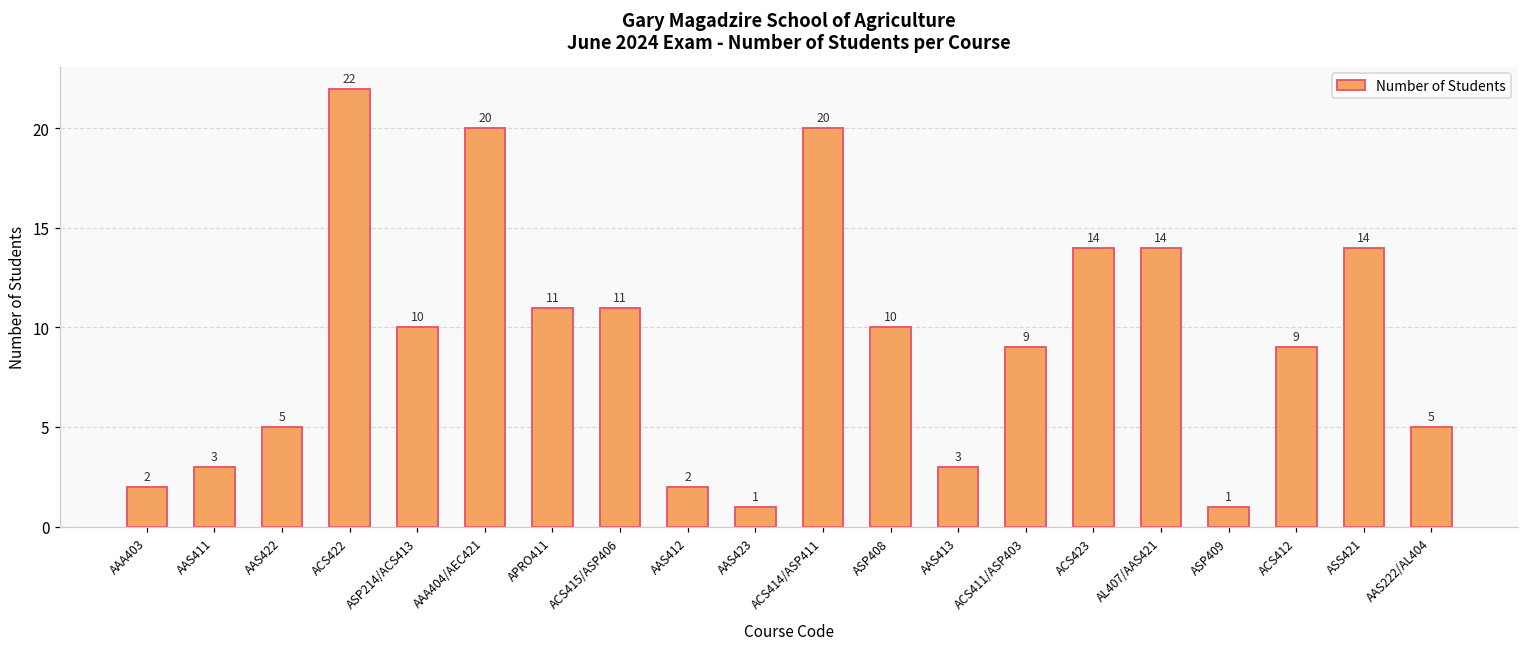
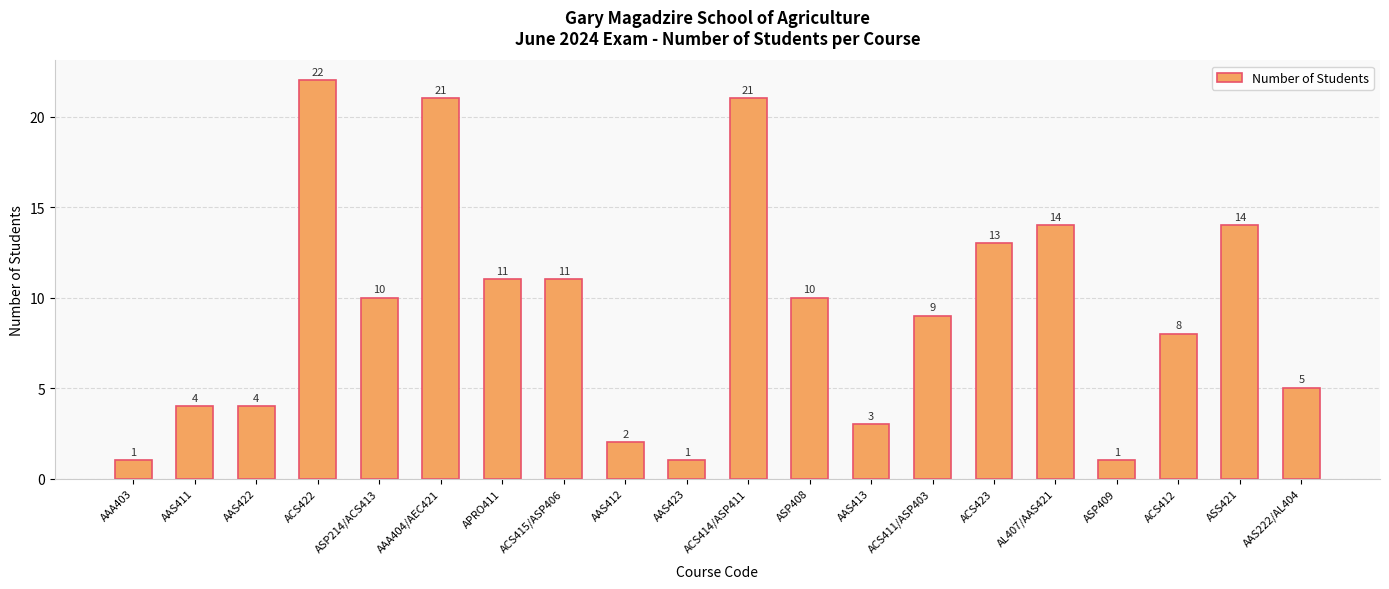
AAA403: 2 -> 1
AAS411: 3 -> 4
AAS422: 5 -> 4
AAA404/AEC421: 20 -> 21
ACS414/ASP411: 20 -> 21
ACS423: 14 -> 13
ACS412: 9 -> 8
